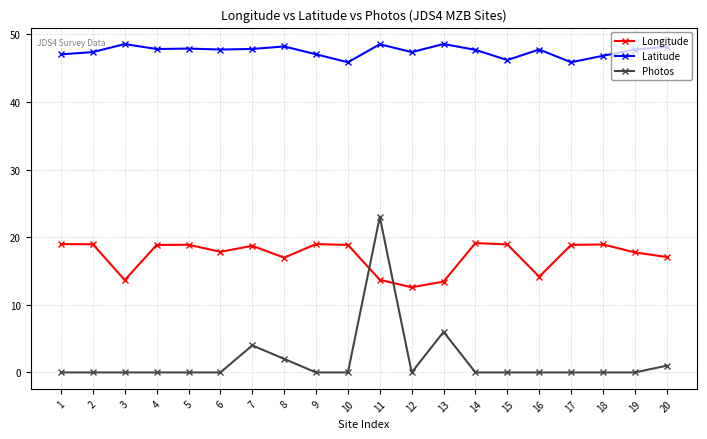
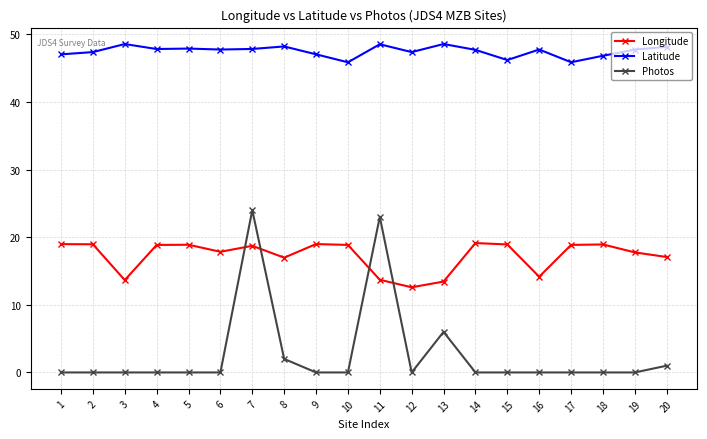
Photos, 7: 4 -> 24
